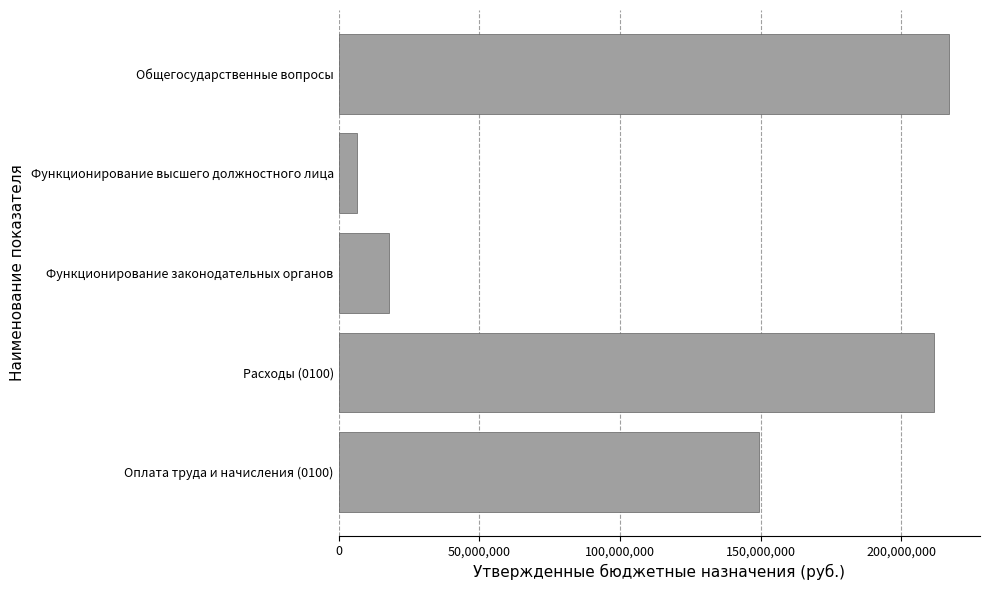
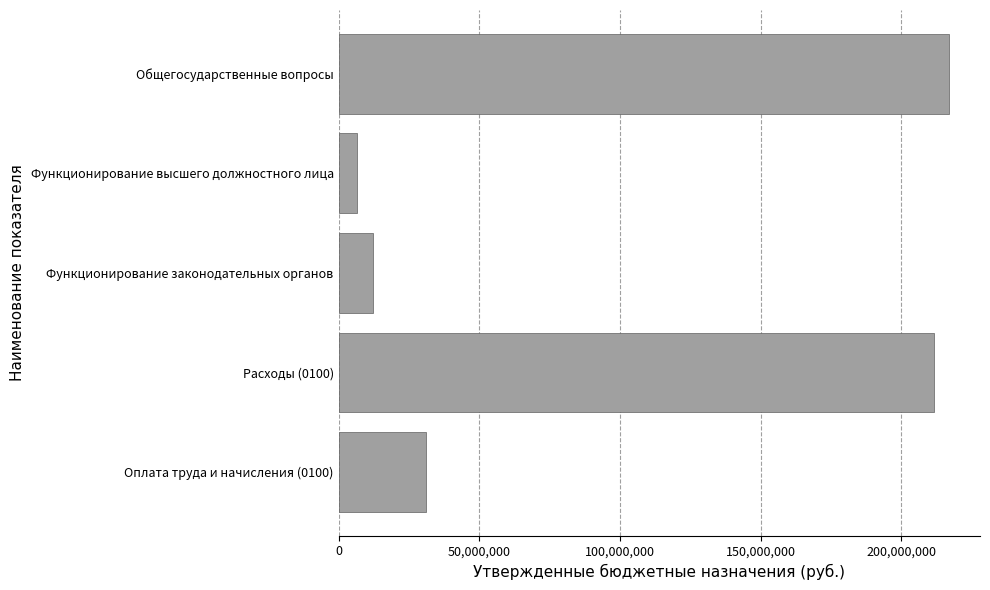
Функционирование законодательных органов: 18,000,000 -> 12,000,000
Оплата труда и начисления (0100): 149,000,000 -> 31,000,000
